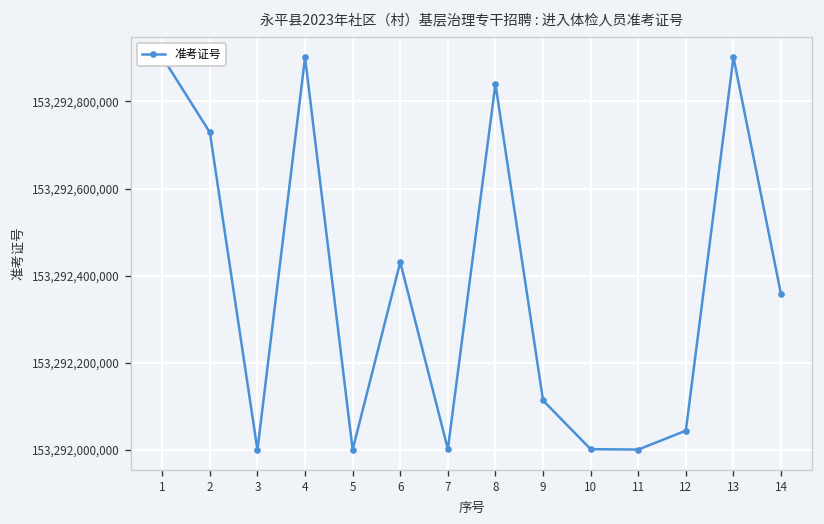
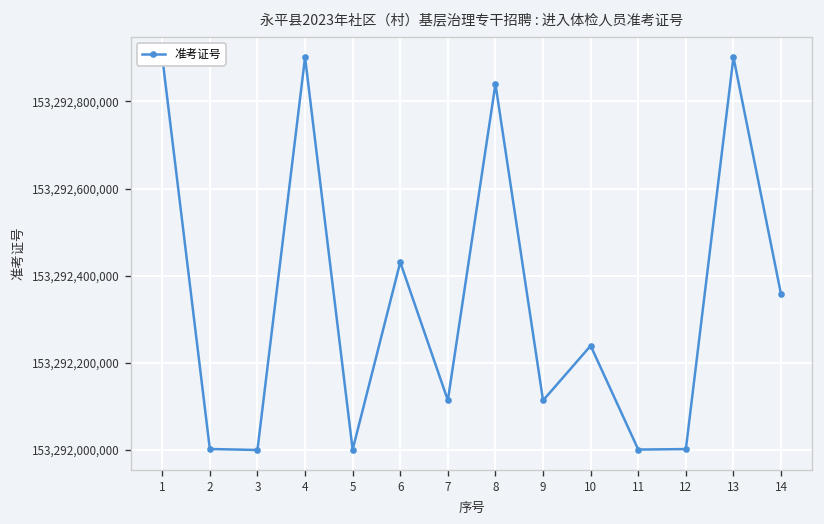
2: 153,292,730,000 -> 153,292,000,000
7: 153,292,000,000 -> 153,292,110,000
10: 153,292,000,000 -> 153,292,240,000
12: 153,292,040,000 -> 153,292,000,000
